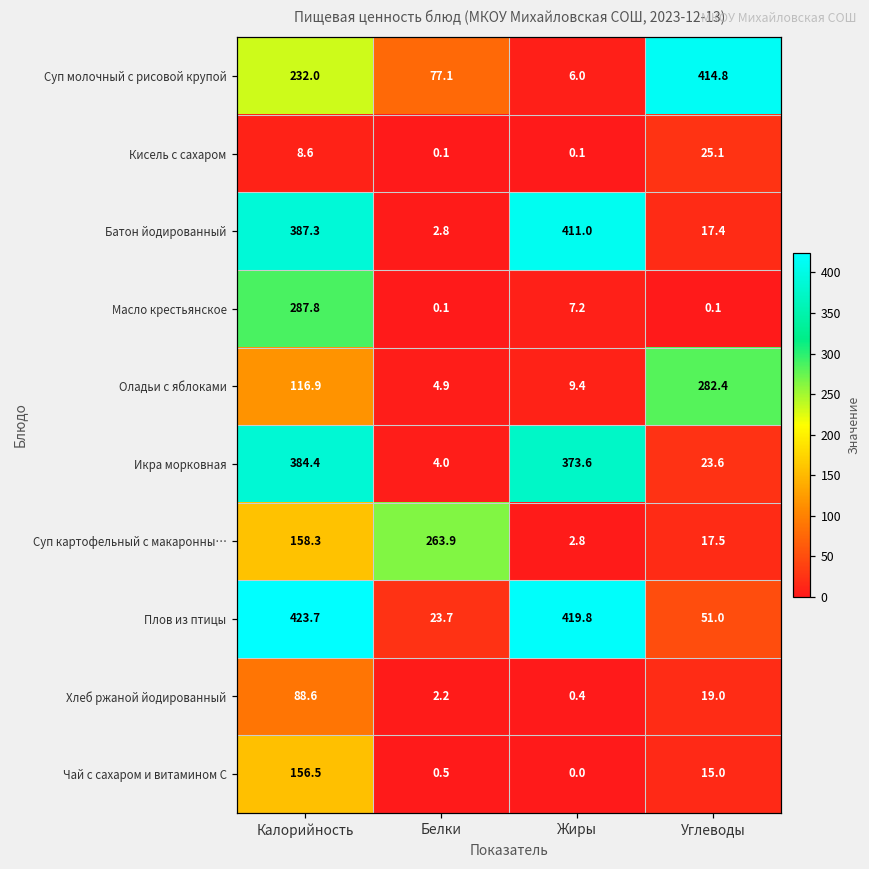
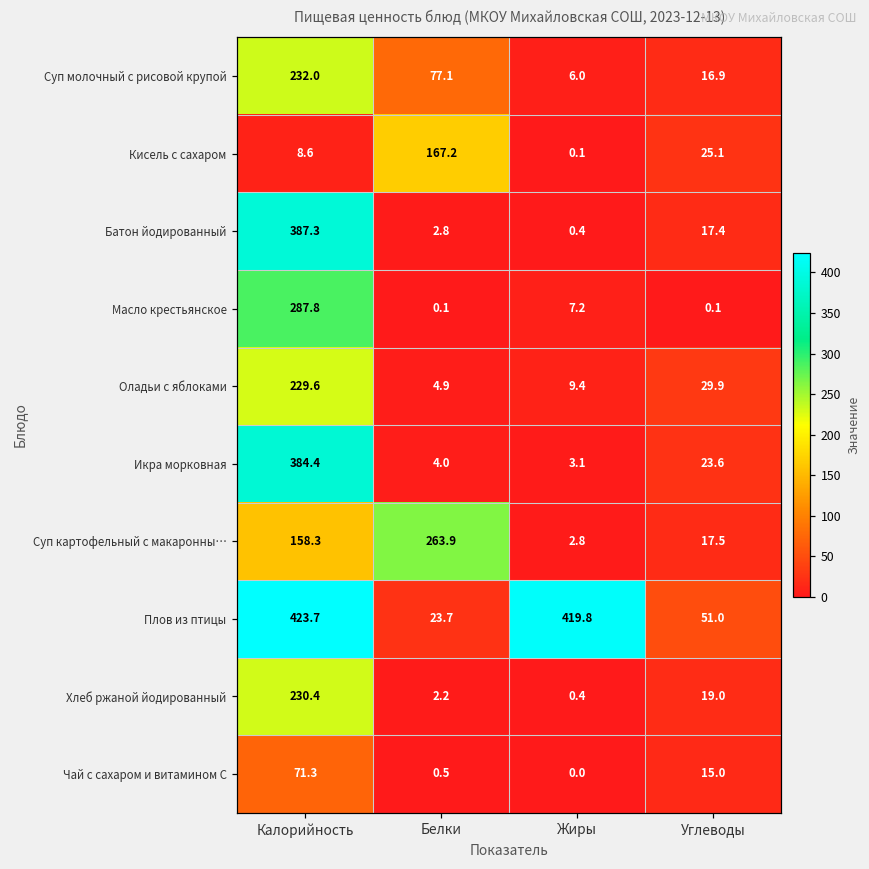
Суп молочный с рисовой крупой, Углеводы: 414.8 -> 16.9
Кисель с сахаром, Белки: 0.1 -> 167.2
Батон йодированный, Жиры: 411.0 -> 0.4
Оладьи с яблоками, Калорийность: 116.9 -> 229.6
Оладьи с яблоками, Углеводы: 282.4 -> 29.9
Икра морковная, Жиры: 373.6 -> 3.1
Хлеб ржаной йодированный, Калорийность: 88.6 -> 230.4
Чай с сахаром и витамином С, Калорийность: 156.5 -> 71.3
